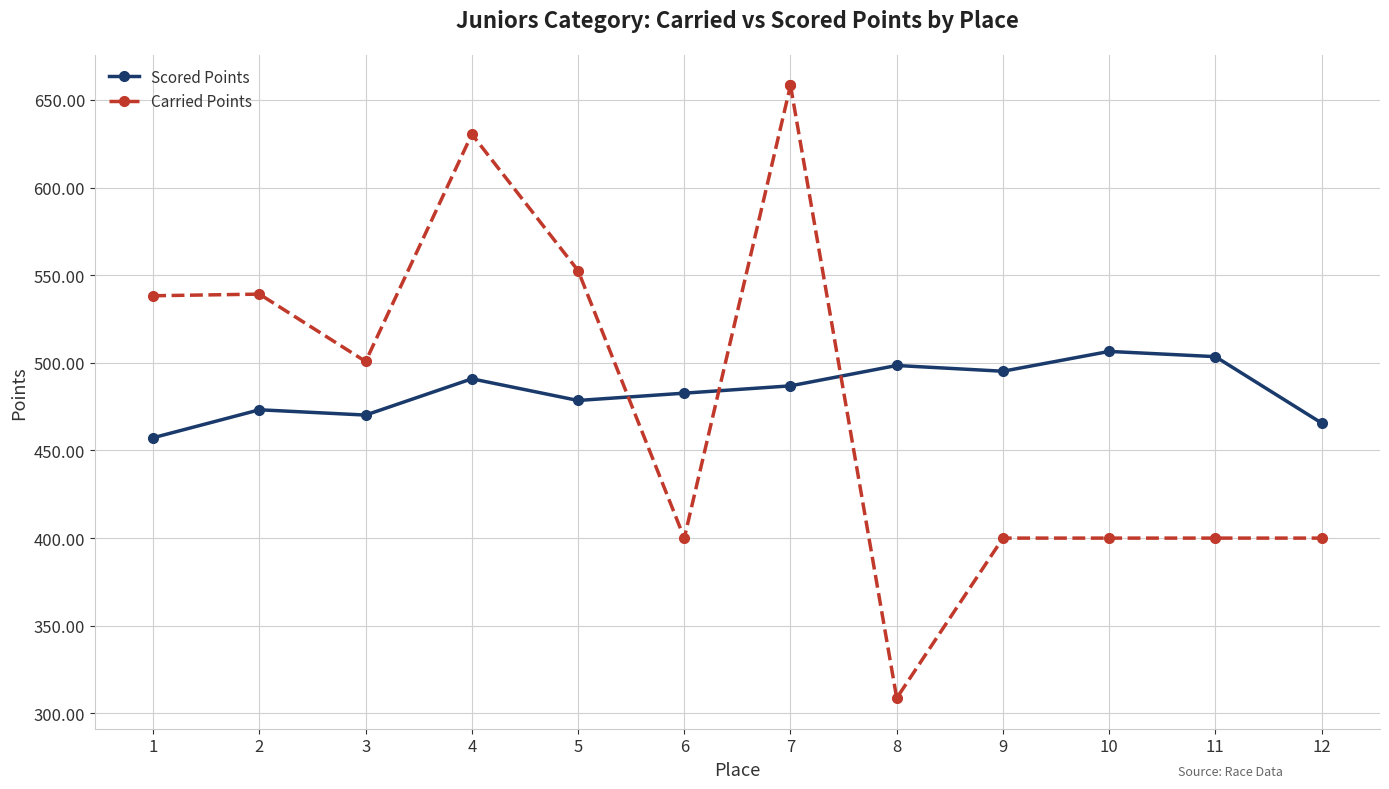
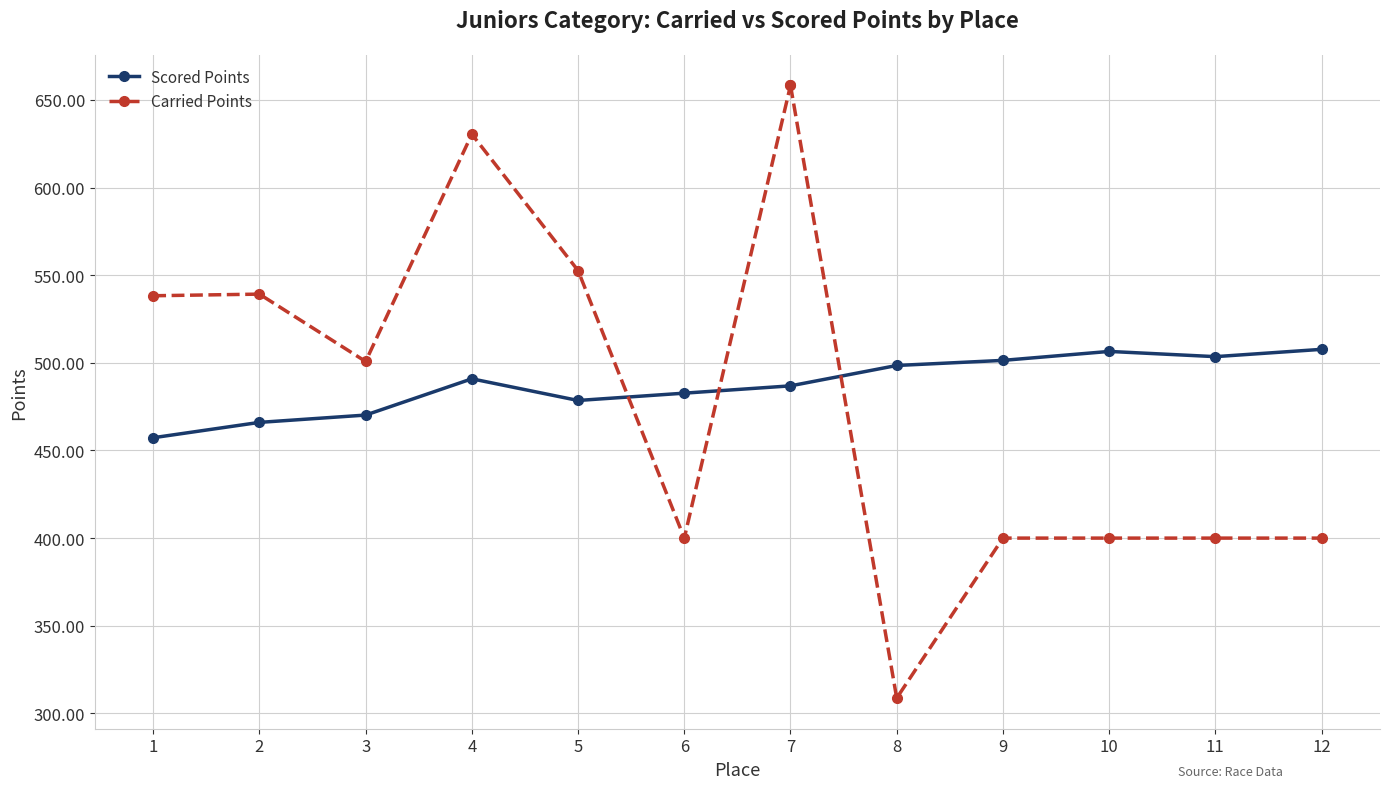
Scored Points, 2: 473 -> 466
Scored Points, 9: 495 -> 501
Scored Points, 12: 466 -> 508
